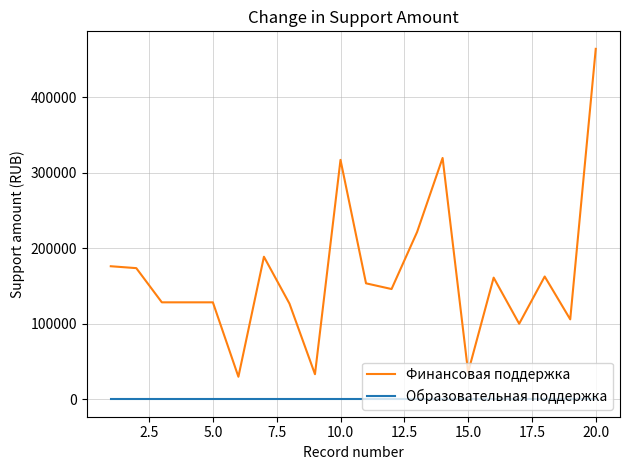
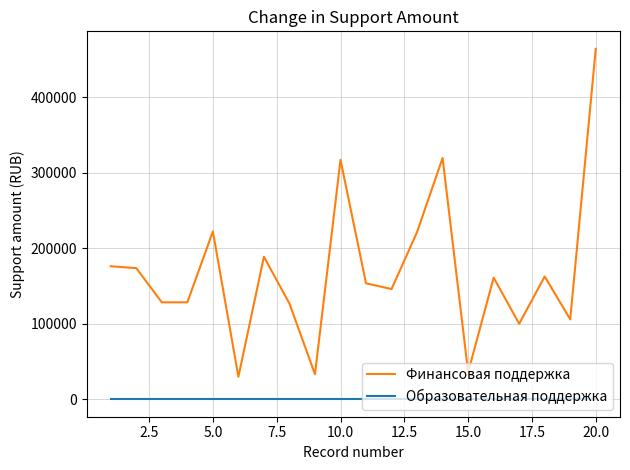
Финансовая поддержка, 5.0: 130000 -> 220000
